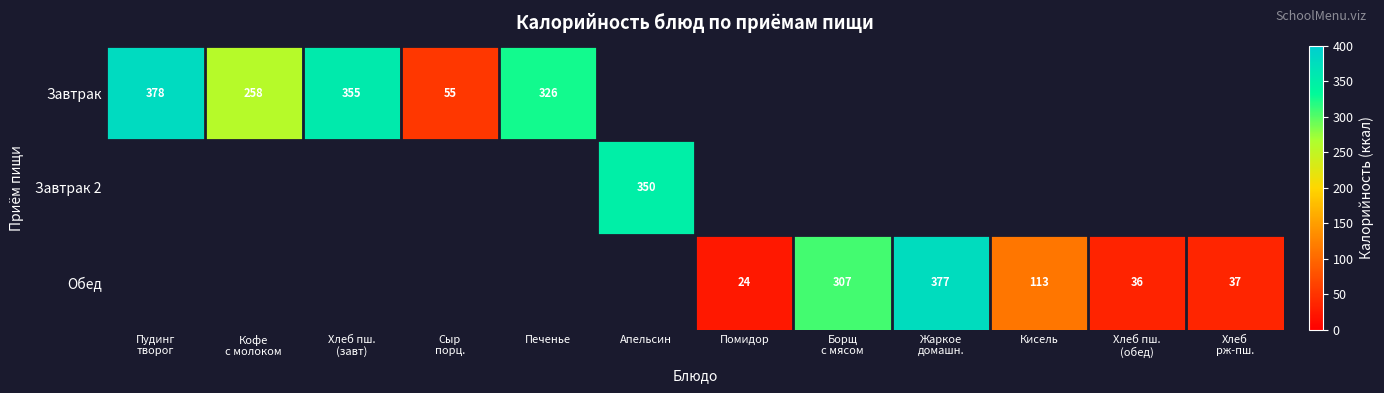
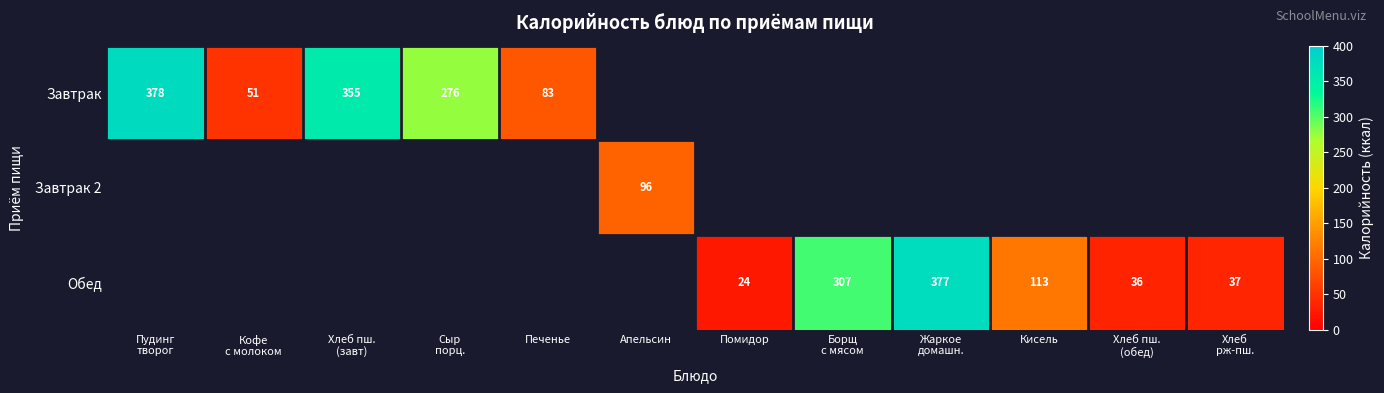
Завтрак, Кофе с молоком: 258 -> 51
Завтрак, Сыр порц.: 55 -> 276
Завтрак, Печенье: 326 -> 83
Завтрак 2, Апельсин: 350 -> 96
